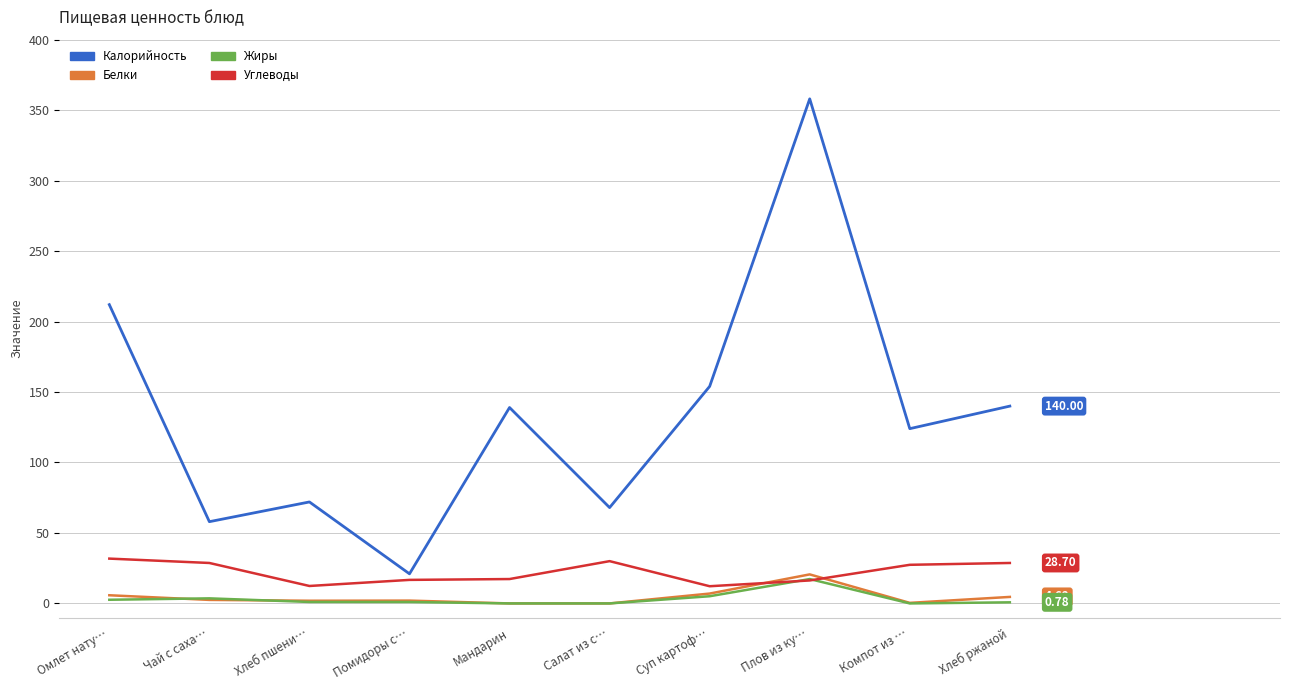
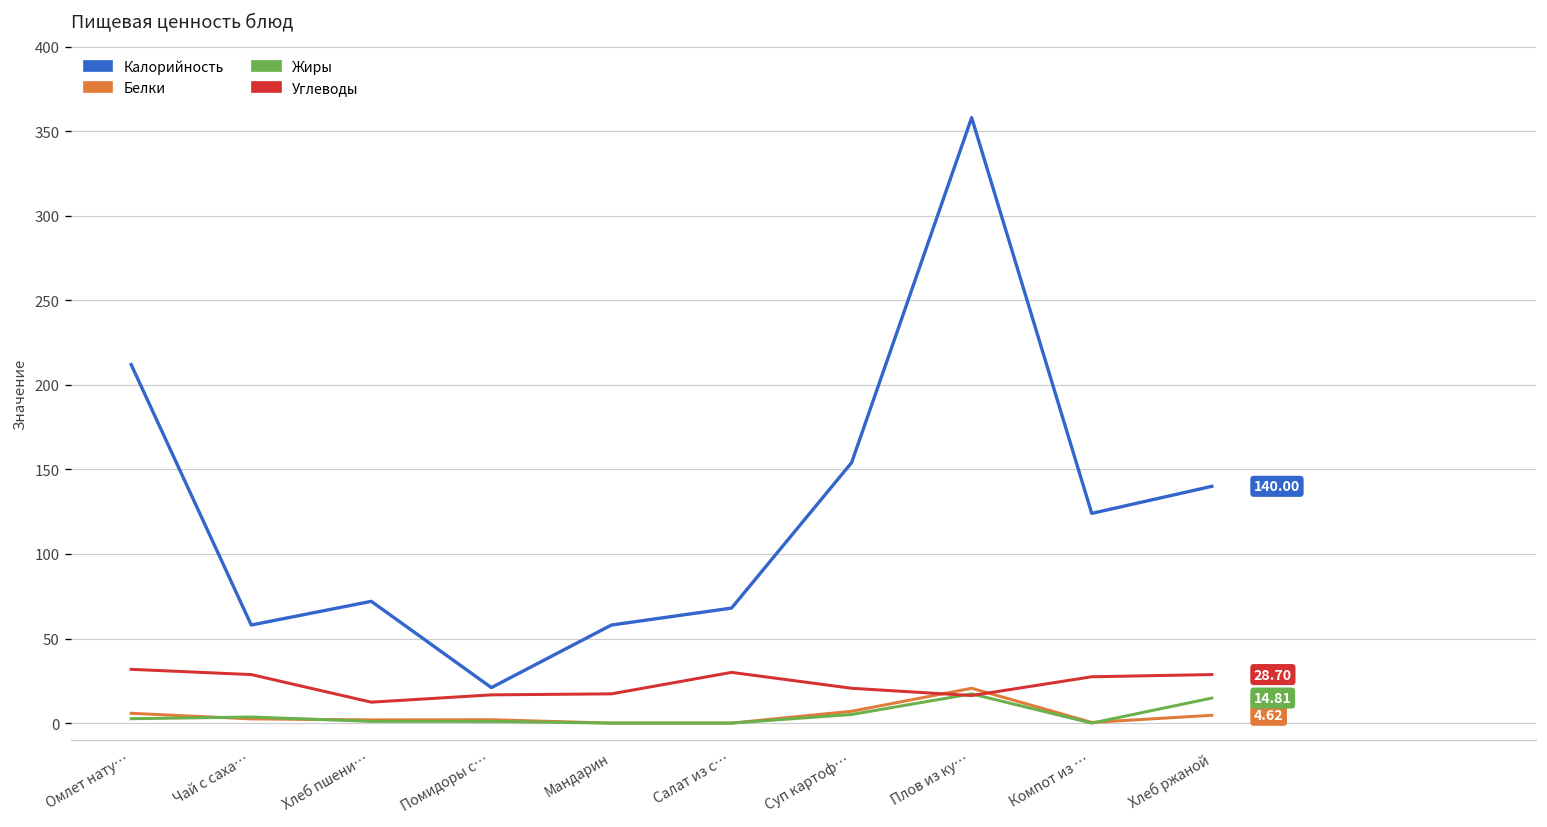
Калорийность, Мандарин: 139 -> 58
Углеводы, Суп картоф…: 12 -> 21
Жиры, Хлеб ржаной: 0.78 -> 14.81
